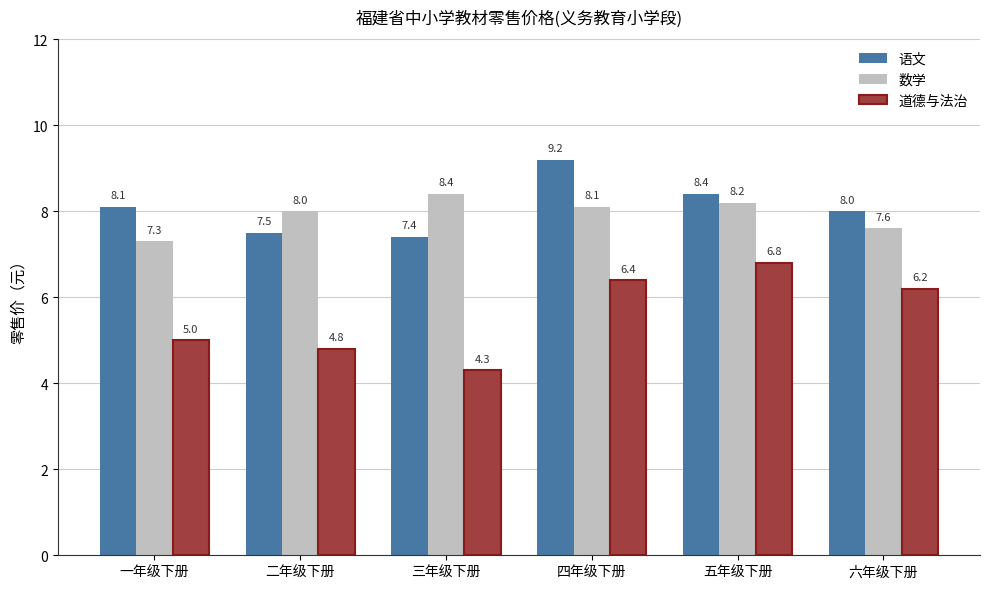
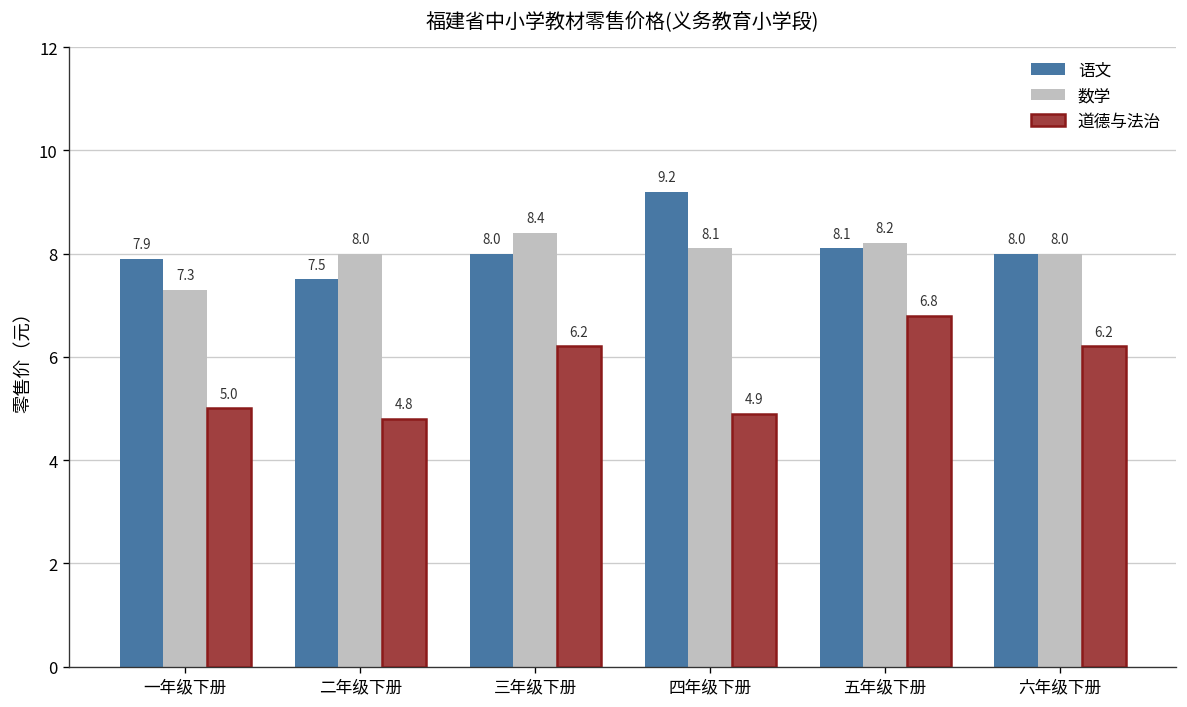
语文, 一年级下册: 8.1 -> 7.9
语文, 三年级下册: 7.4 -> 8.0
道德与法治, 三年级下册: 4.3 -> 6.2
道德与法治, 四年级下册: 6.4 -> 4.9
语文, 五年级下册: 8.4 -> 8.1
数学, 六年级下册: 7.6 -> 8.0
